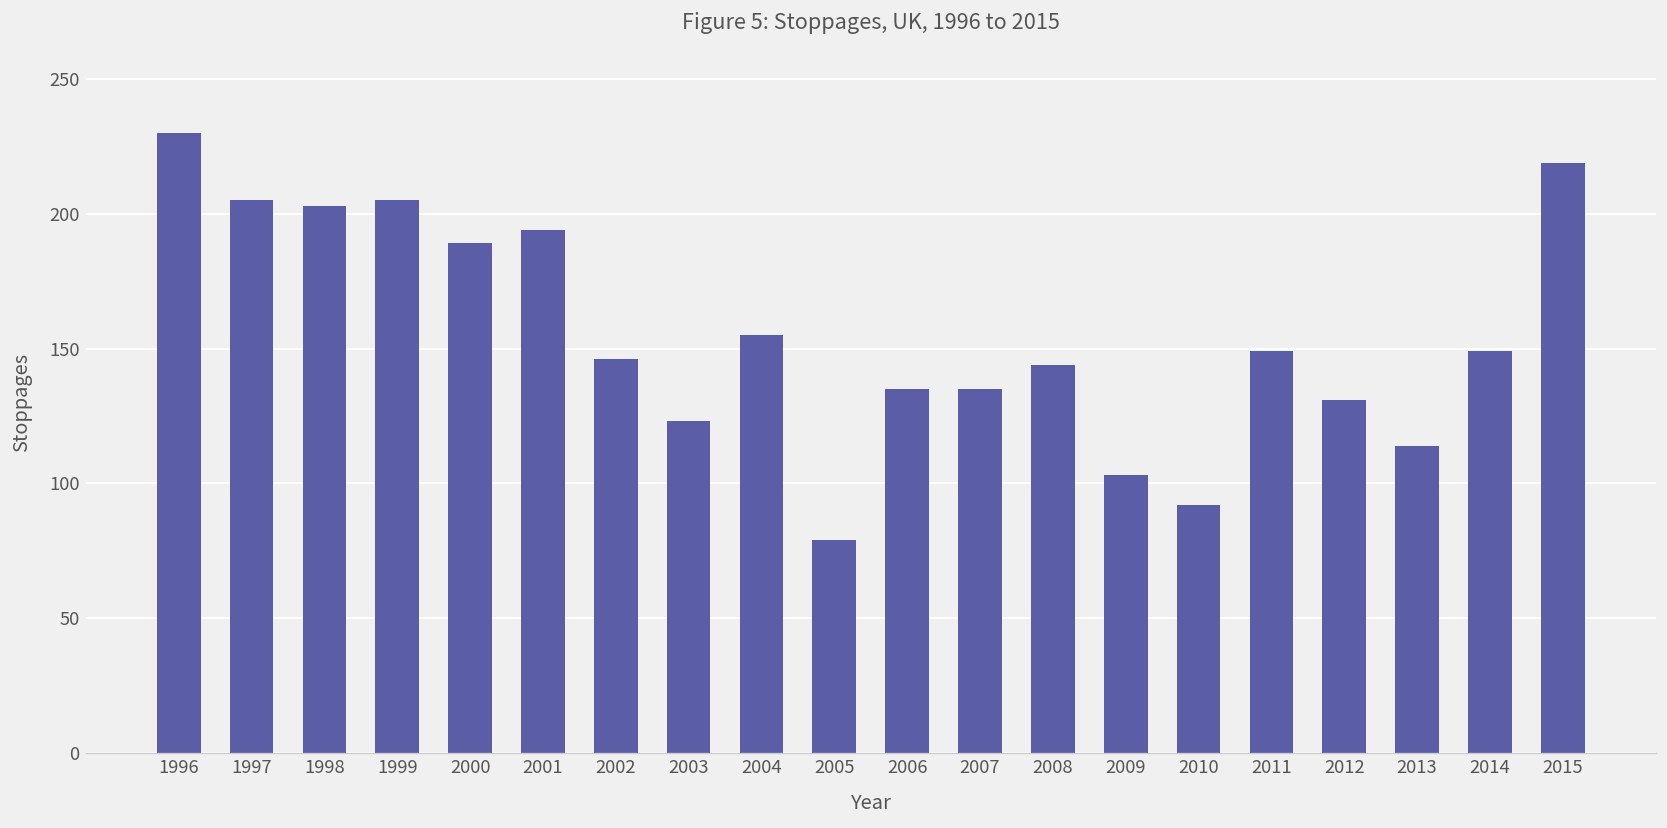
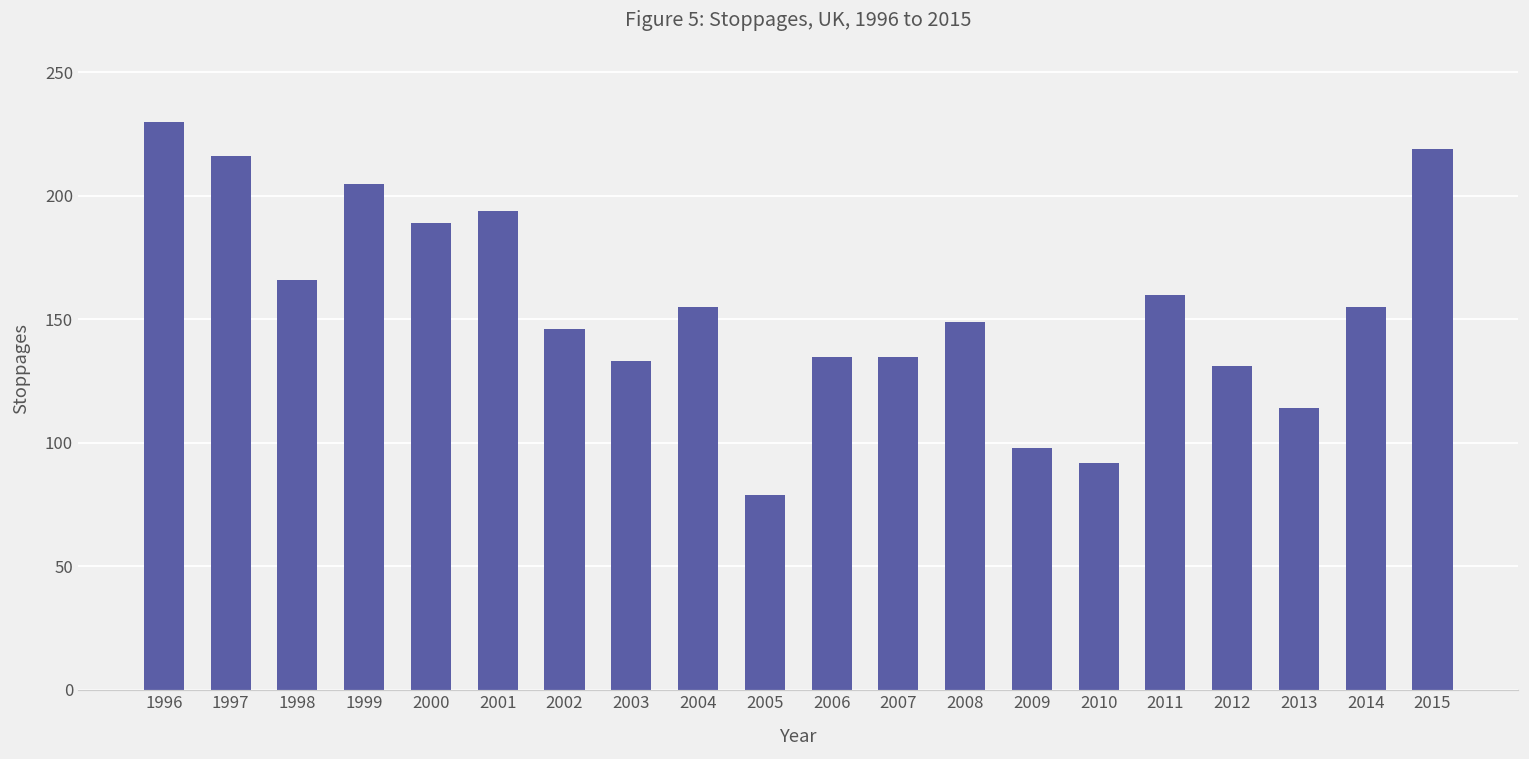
1997: 205 -> 216
1998: 203 -> 166
2003: 123 -> 133
2008: 144 -> 149
2009: 103 -> 98
2011: 149 -> 160
2014: 149 -> 155
